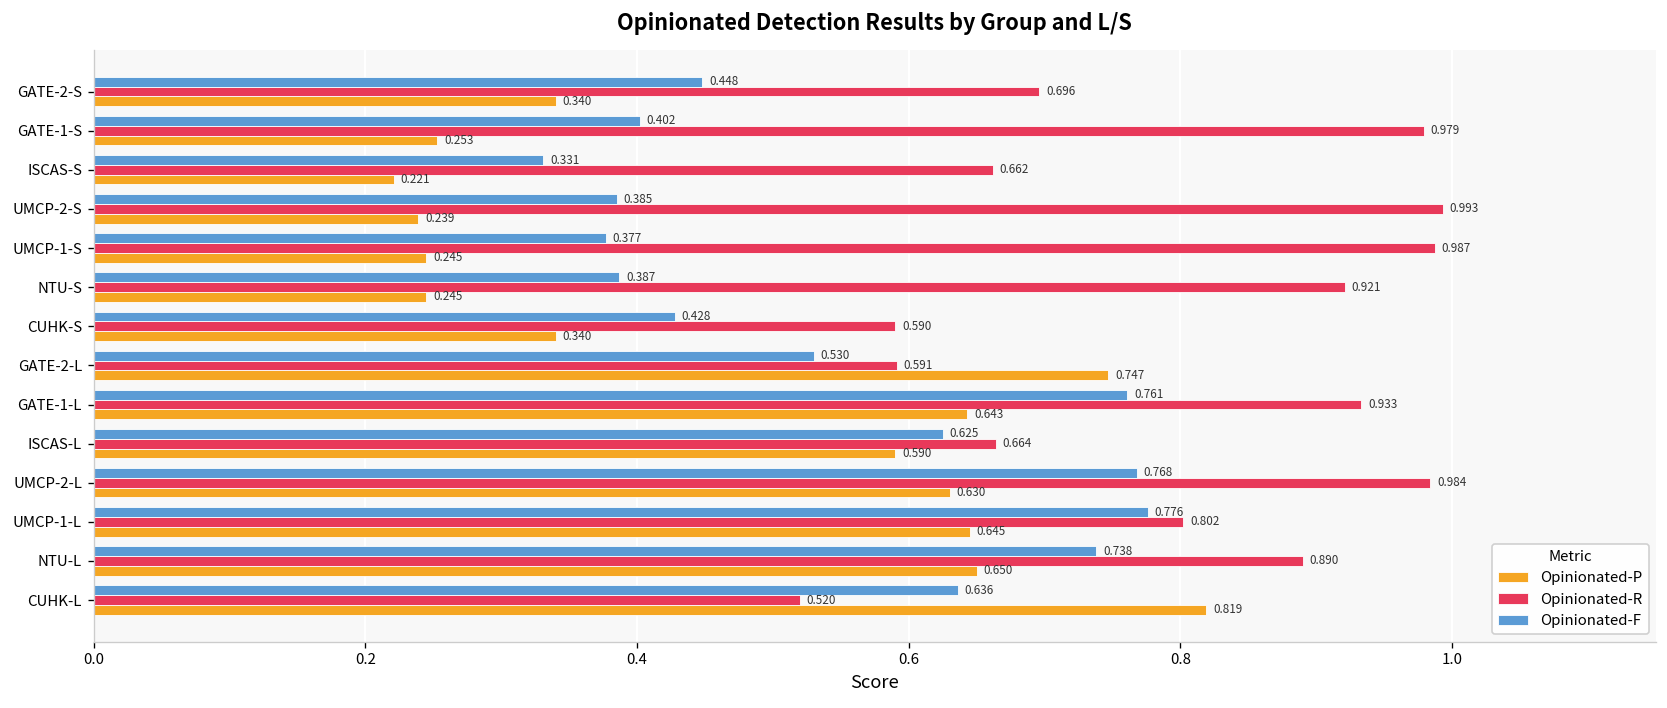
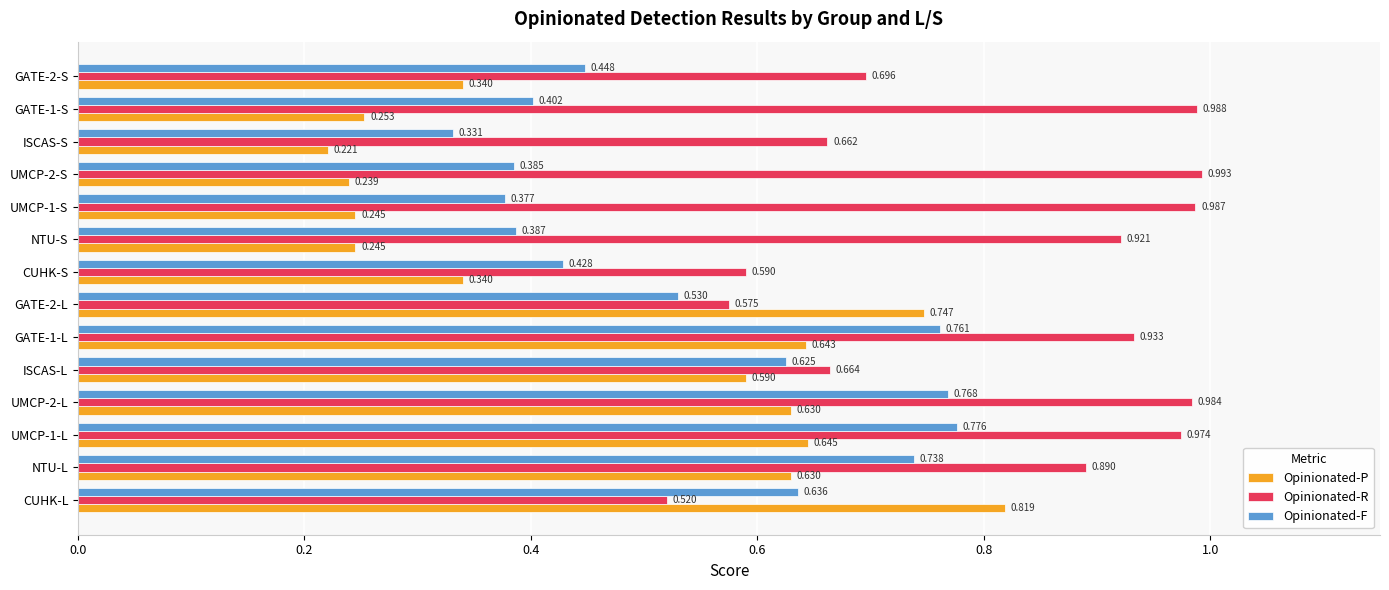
Opinionated-R, GATE-1-S: 0.979 -> 0.988
Opinionated-R, GATE-2-L: 0.591 -> 0.575
Opinionated-R, UMCP-1-L: 0.802 -> 0.974
Opinionated-P, NTU-L: 0.650 -> 0.630
